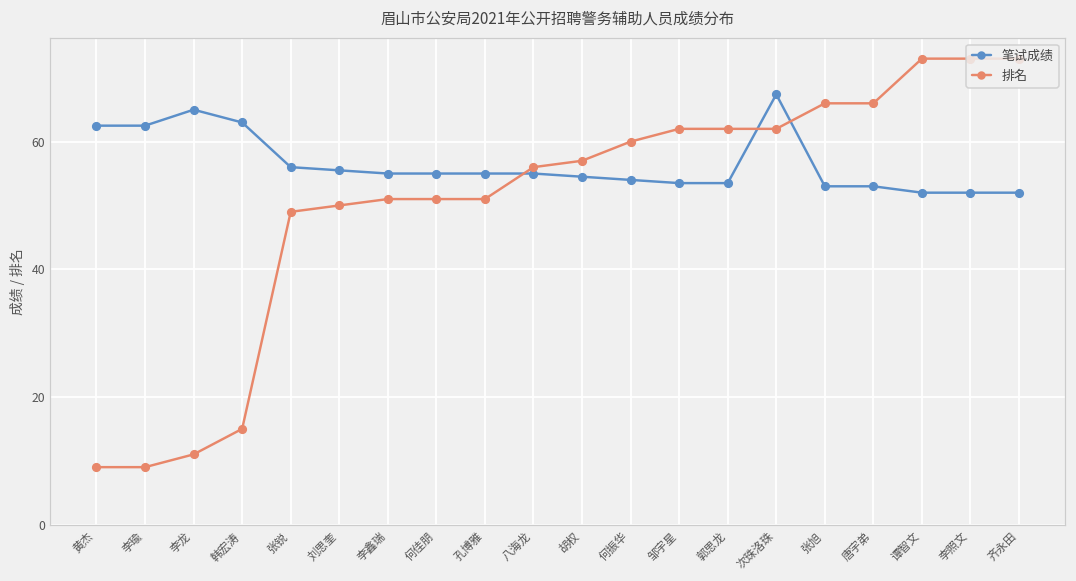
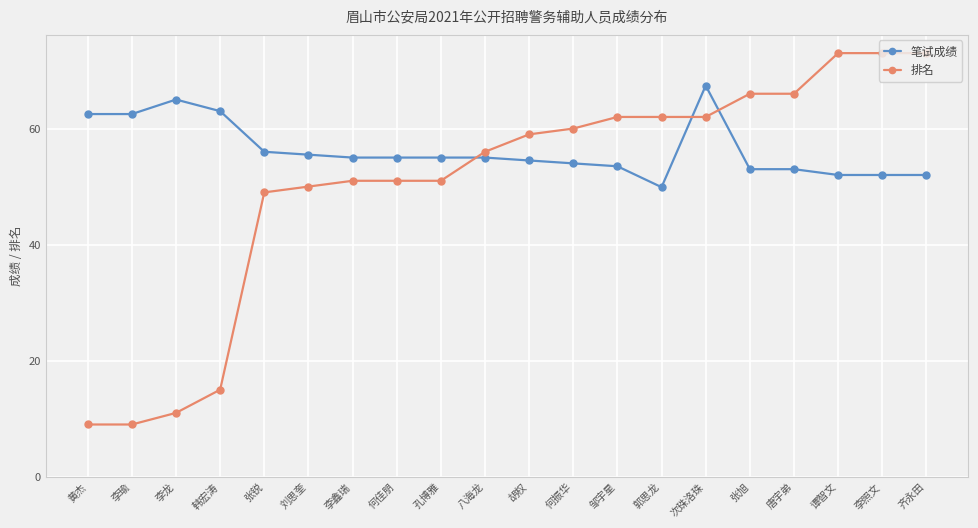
排名, 胡权: 57 -> 59
笔试成绩, 郭思龙: 54 -> 50
